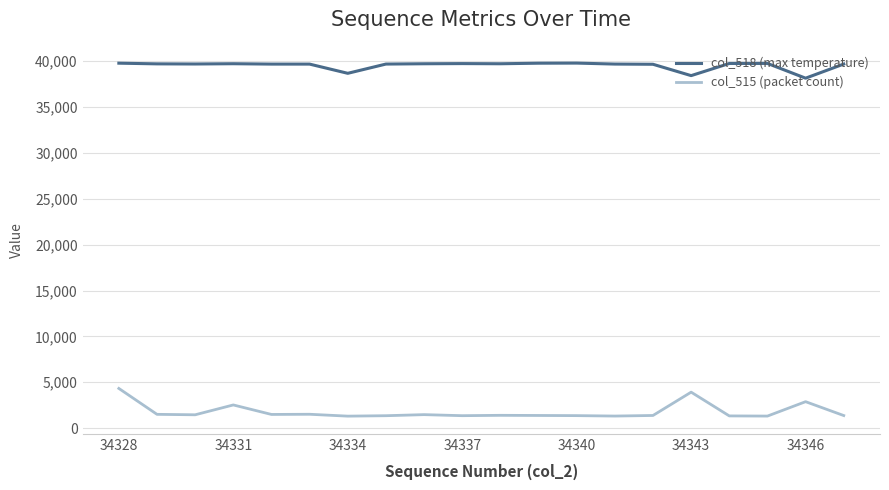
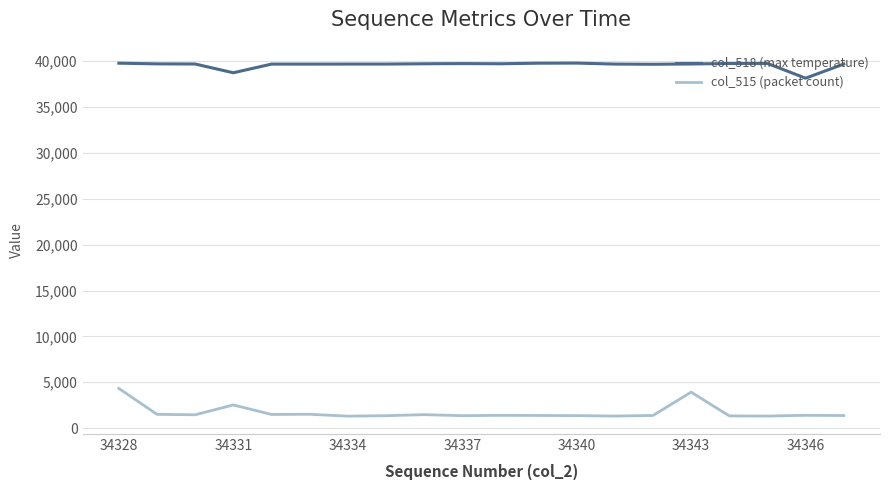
col_518 (max temperature), 34331: 40,000 -> 39,000
col_518 (max temperature), 34334: 39,000 -> 40,000
col_518 (max temperature), 34343: 38,000 -> 40,000
col_515 (packet count), 34346: 3,000 -> 1,000
